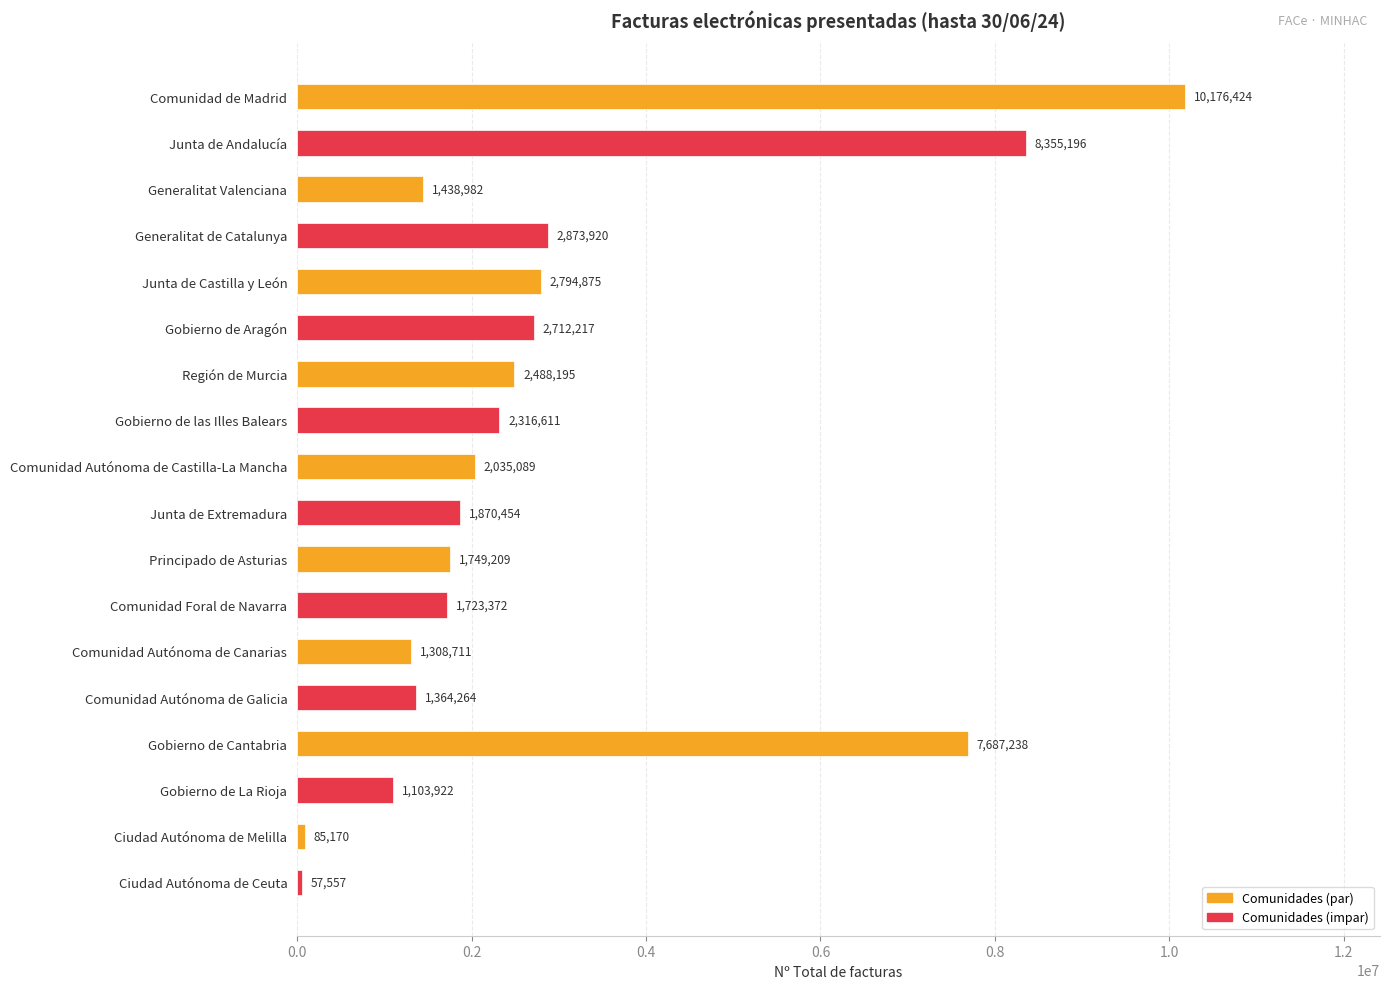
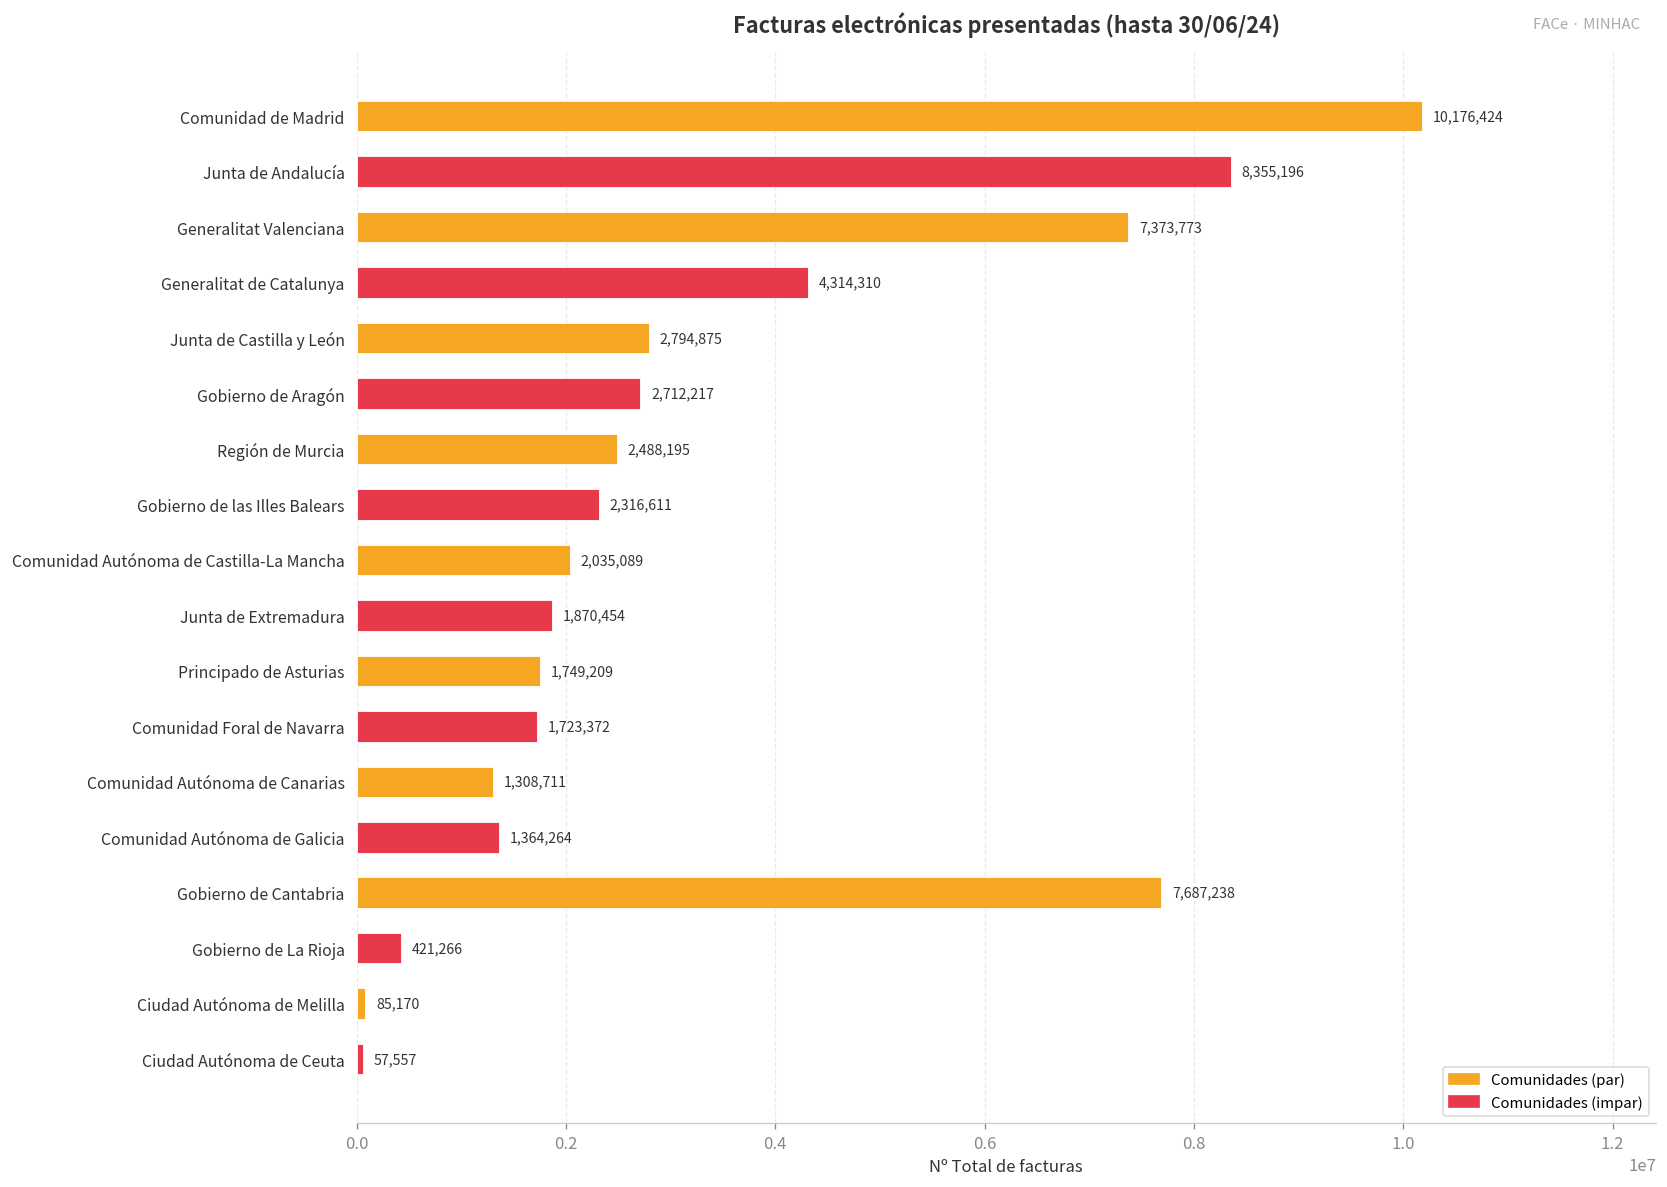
Generalitat Valenciana: 1,438,982 -> 7,373,773
Generalitat de Catalunya: 2,873,920 -> 4,314,310
Gobierno de La Rioja: 1,103,922 -> 421,266
